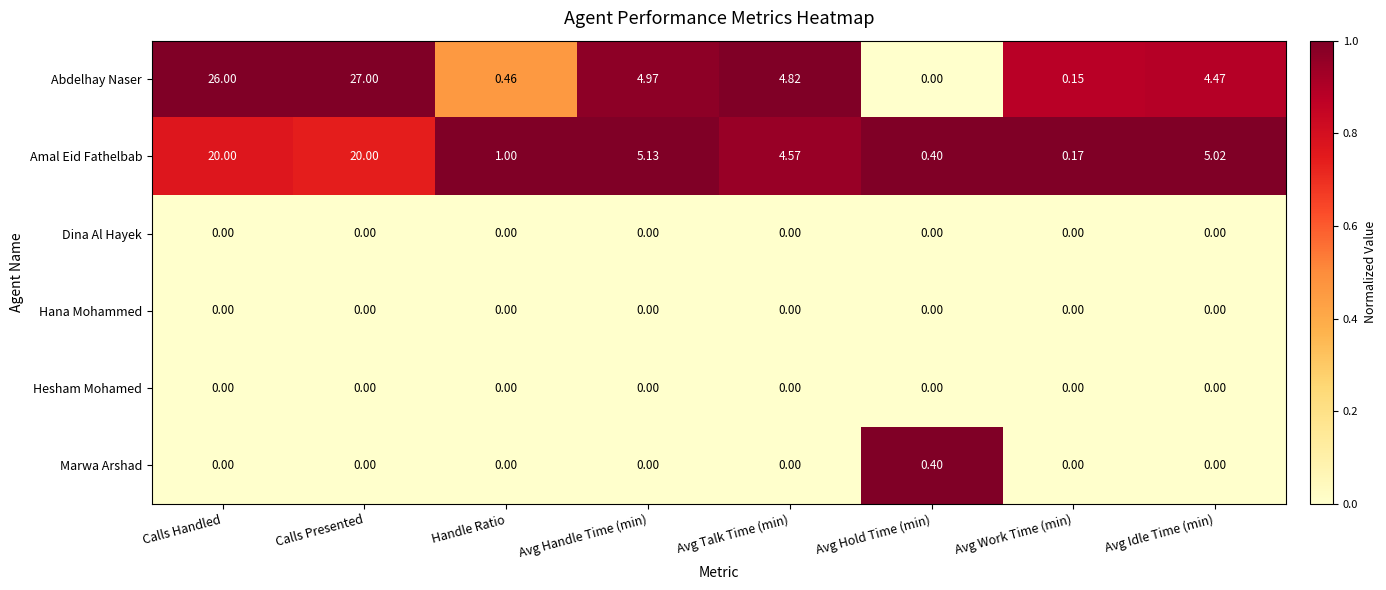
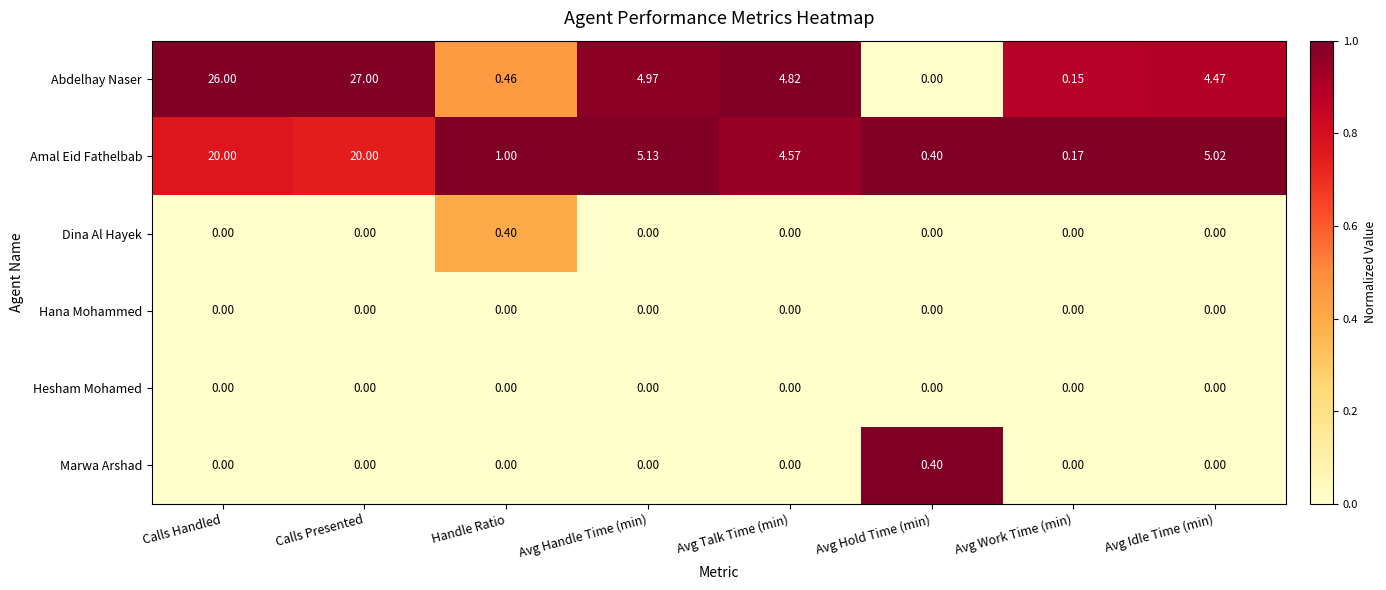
Dina Al Hayek, Handle Ratio: 0.00 -> 0.40
